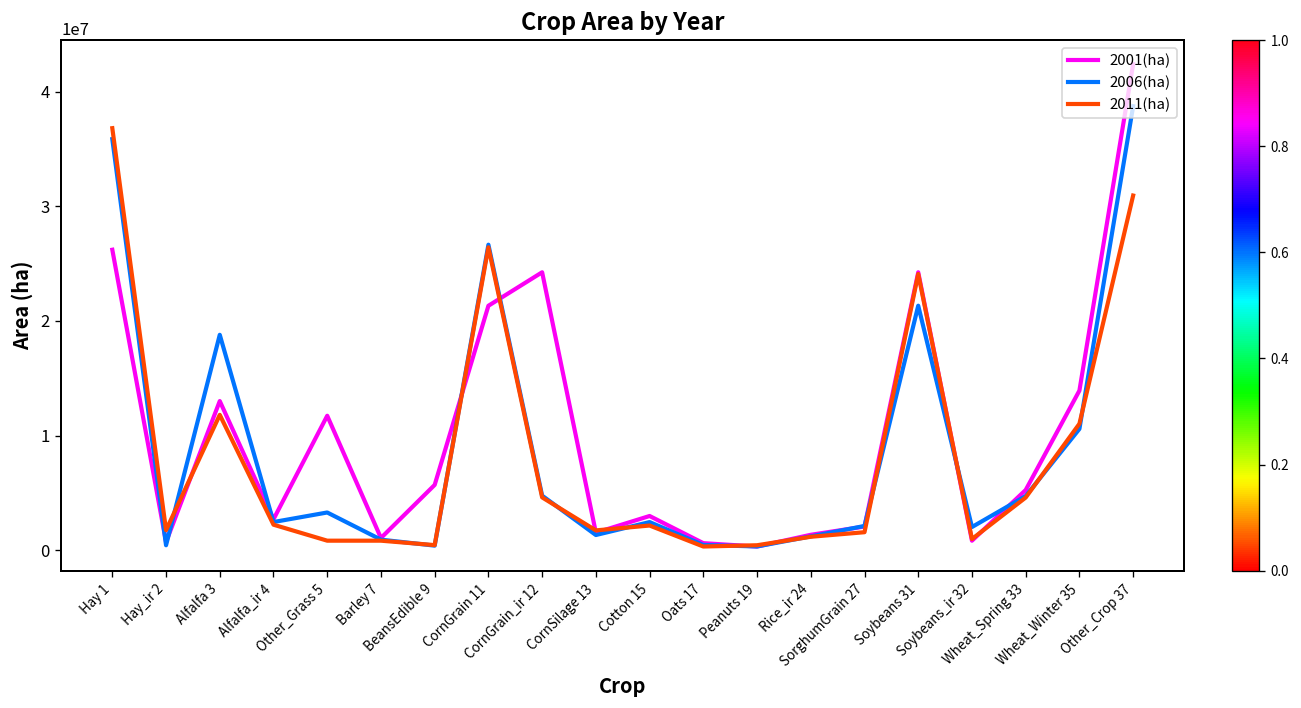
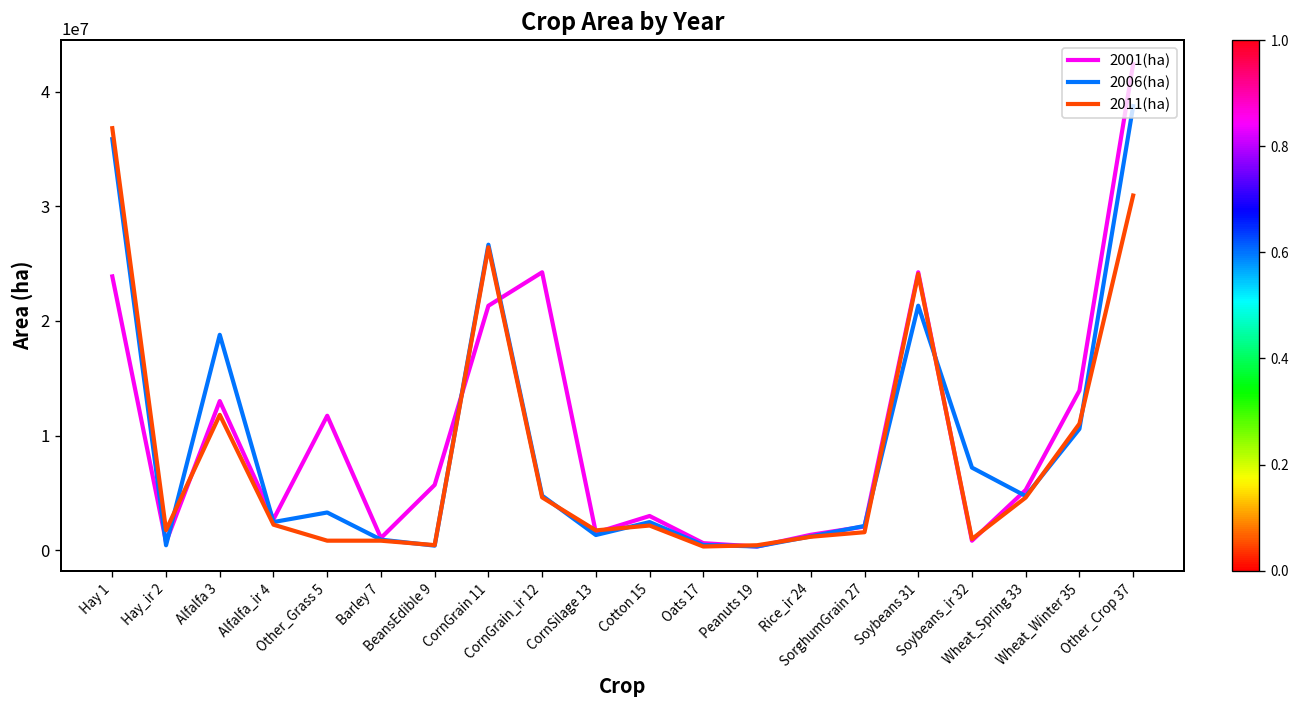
2001(ha), Hay 1: 26000000 -> 24000000
2006(ha), Soybeans_ir 32: 2000000 -> 7000000
